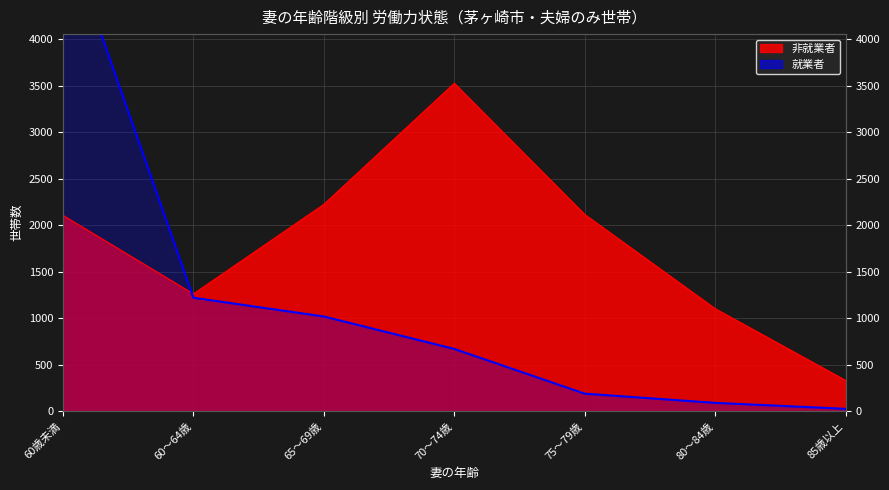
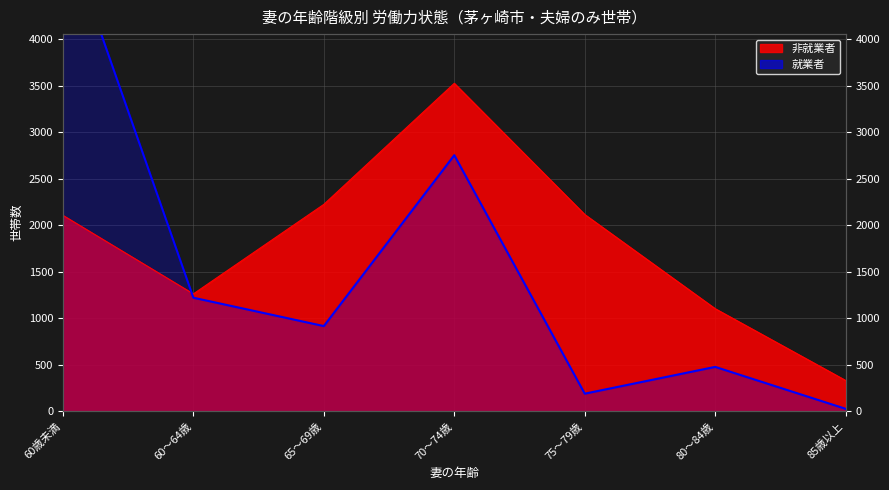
就業者, 65～69歳: 1000 -> 900
就業者, 70～74歳: 700 -> 2800
就業者, 80～84歳: 100 -> 500
